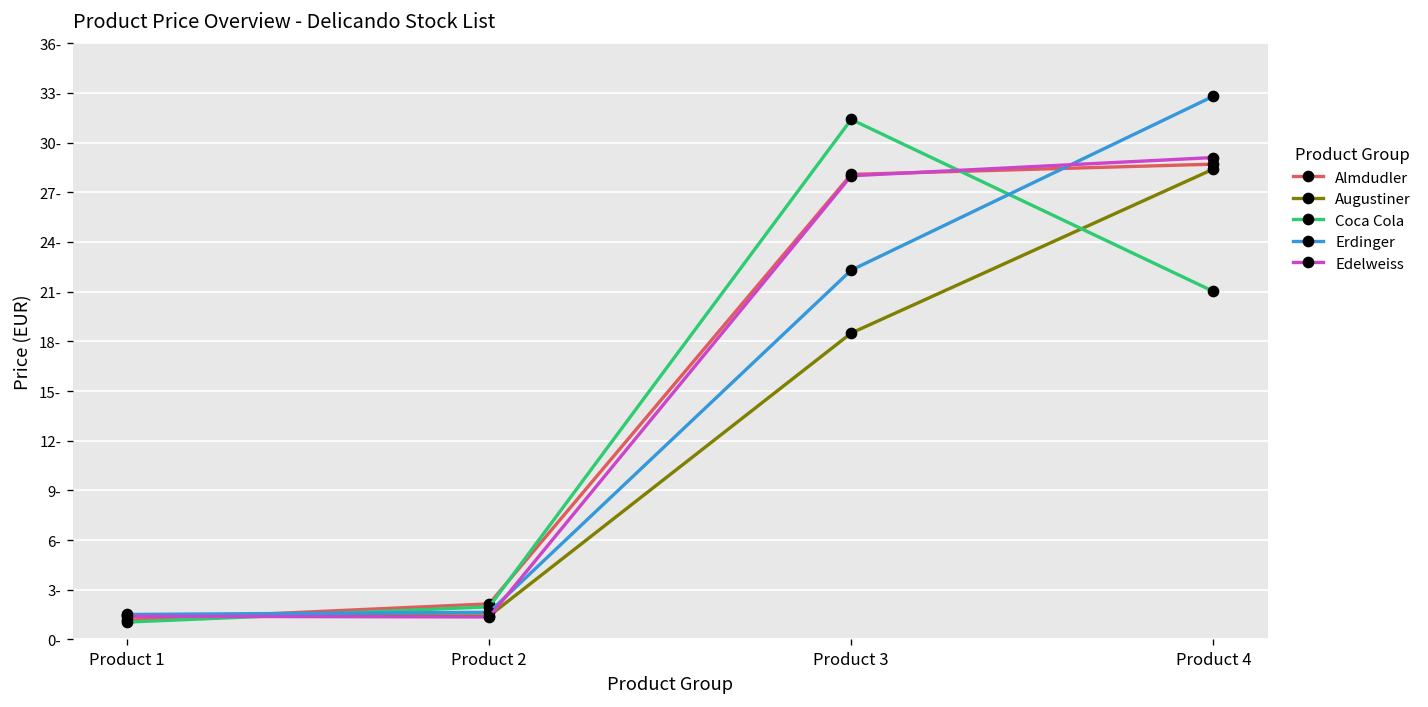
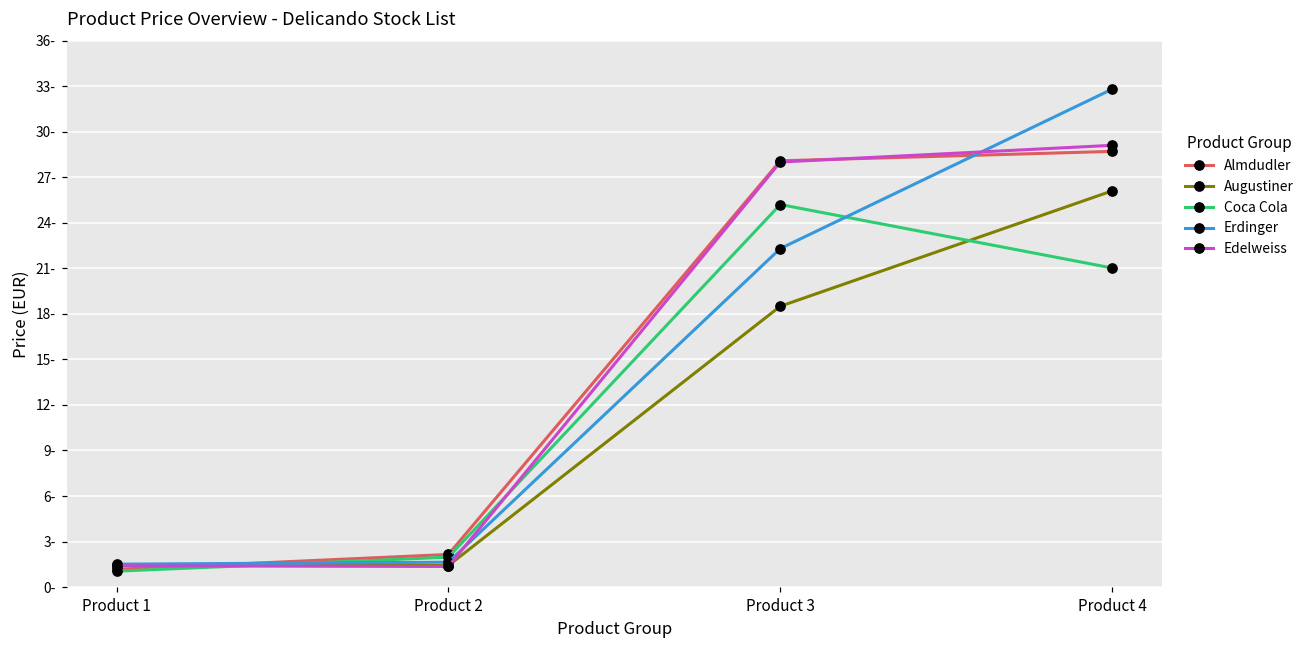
Coca Cola, Product 3: 31.4- -> 25.2-
Augustiner, Product 4: 28.4- -> 26.1-
